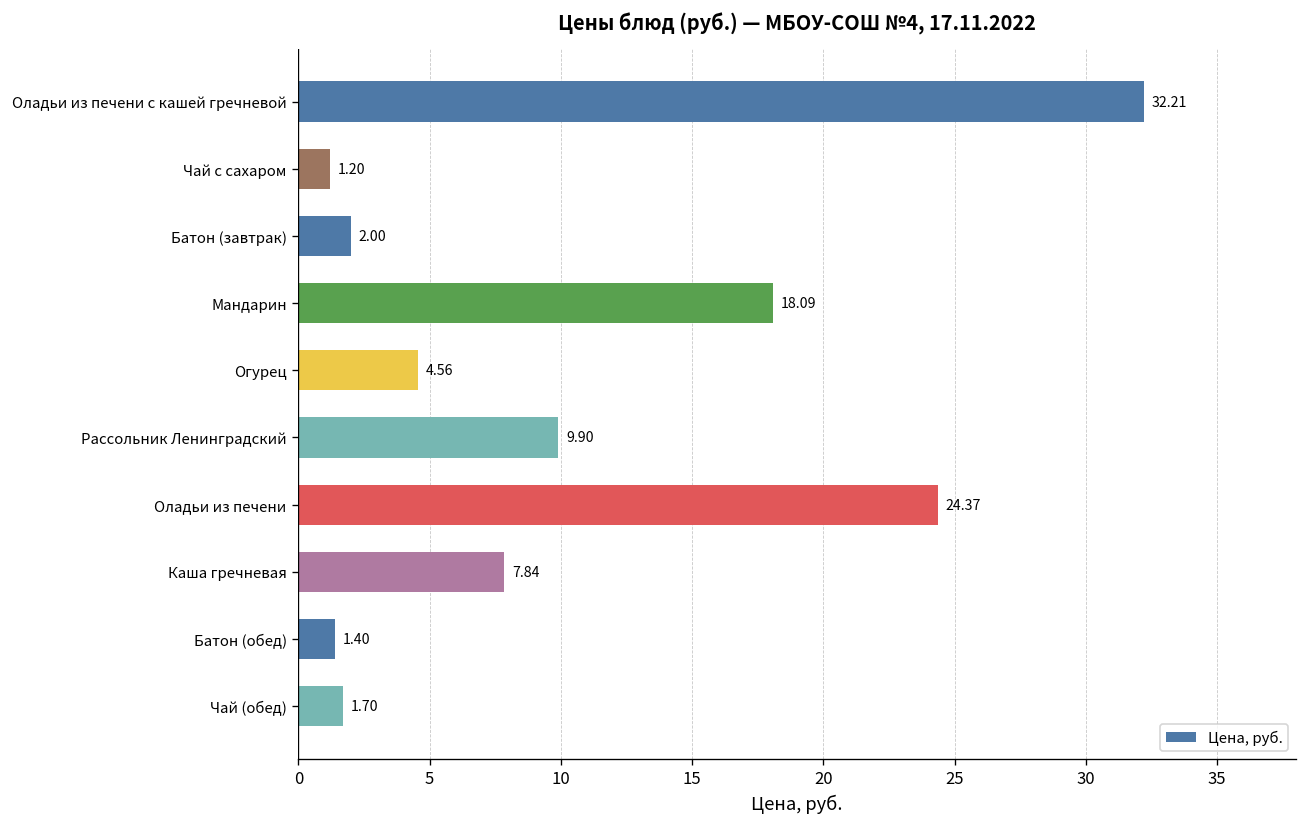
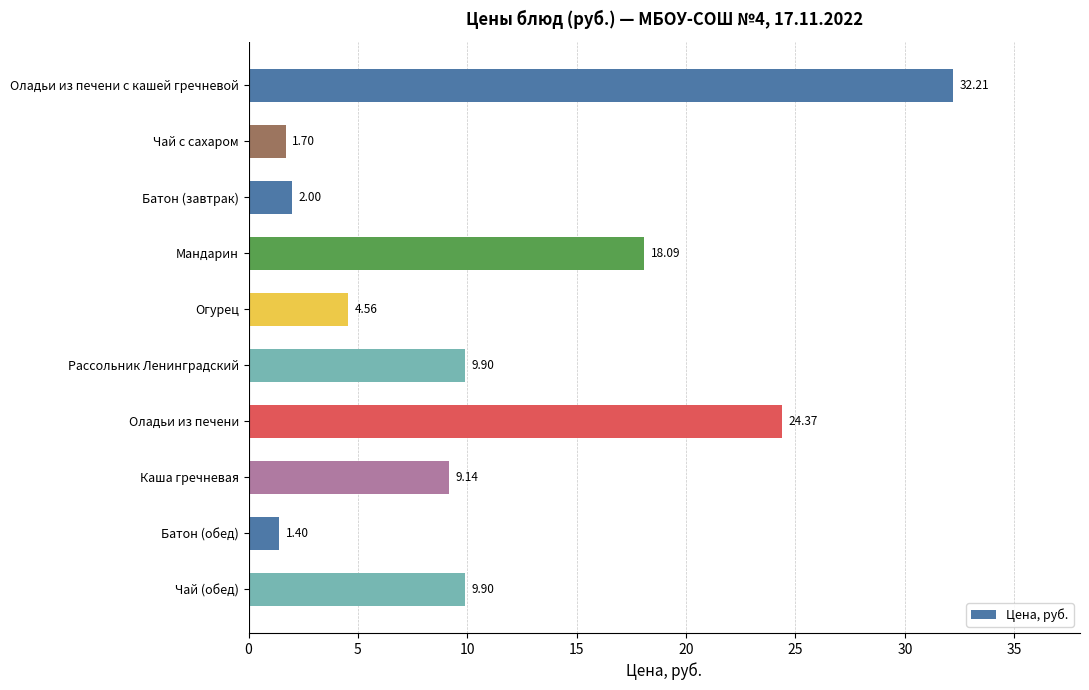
Чай с сахаром: 1.20 -> 1.70
Каша гречневая: 7.84 -> 9.14
Чай (обед): 1.70 -> 9.90
